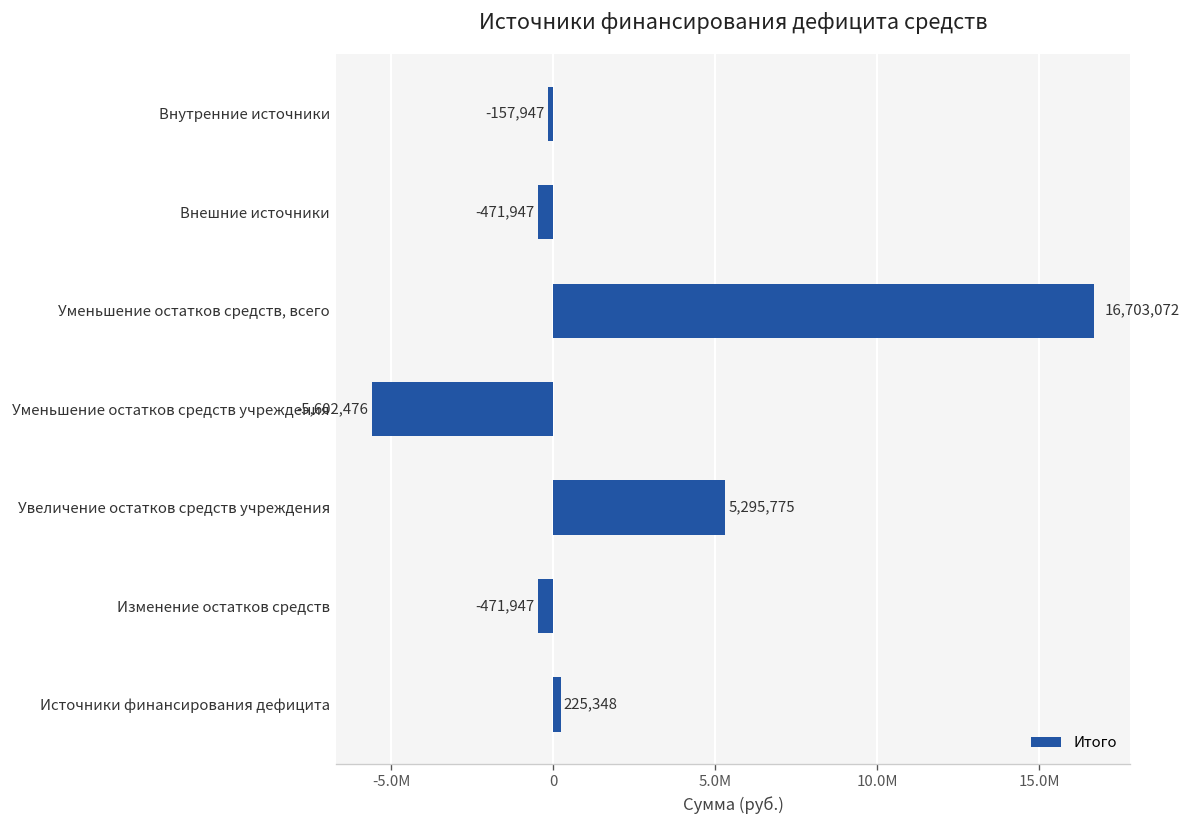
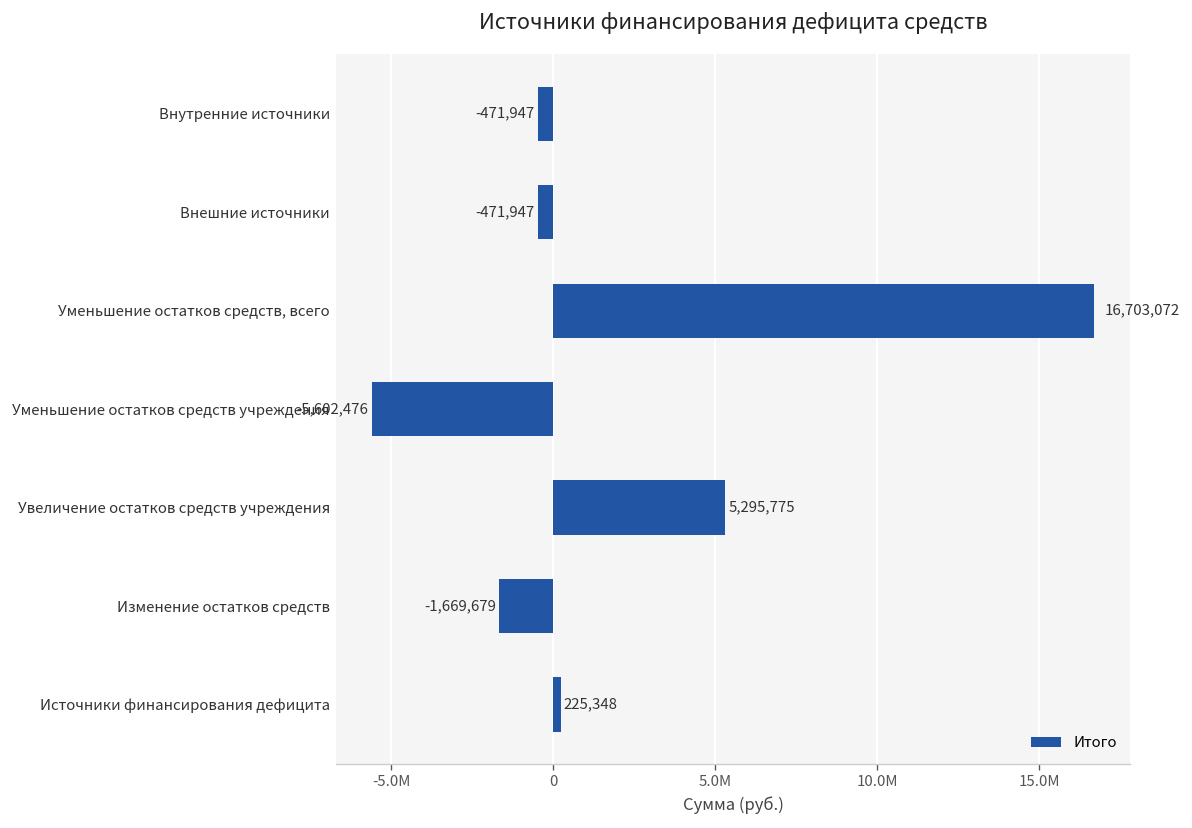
Внутренние источники: -157,947 -> -471,947
Изменение остатков средств: -471,947 -> -1,669,679
